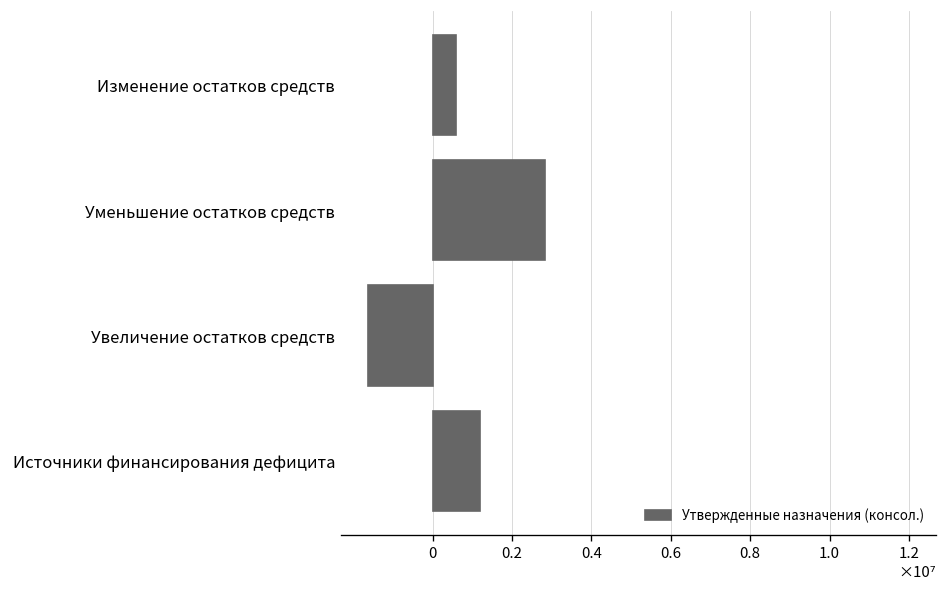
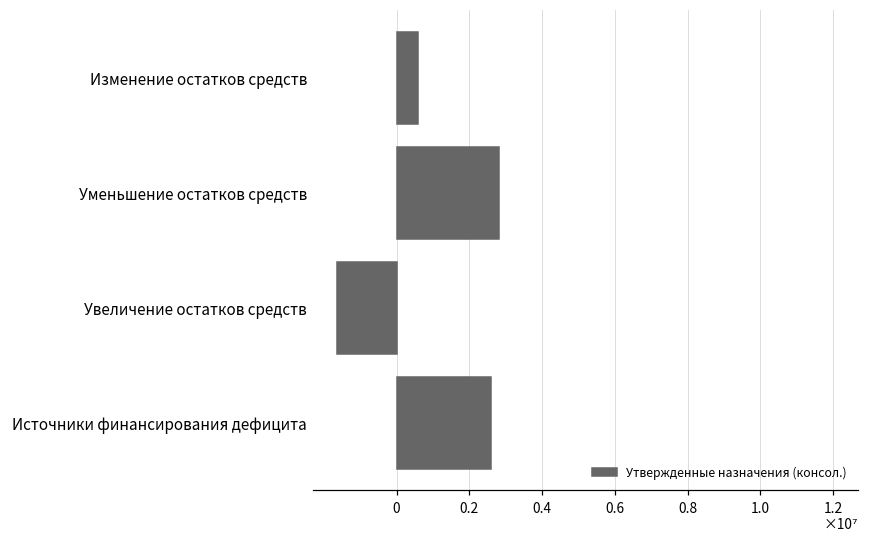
Источники финансирования дефицита: 0.12 -> 0.26
